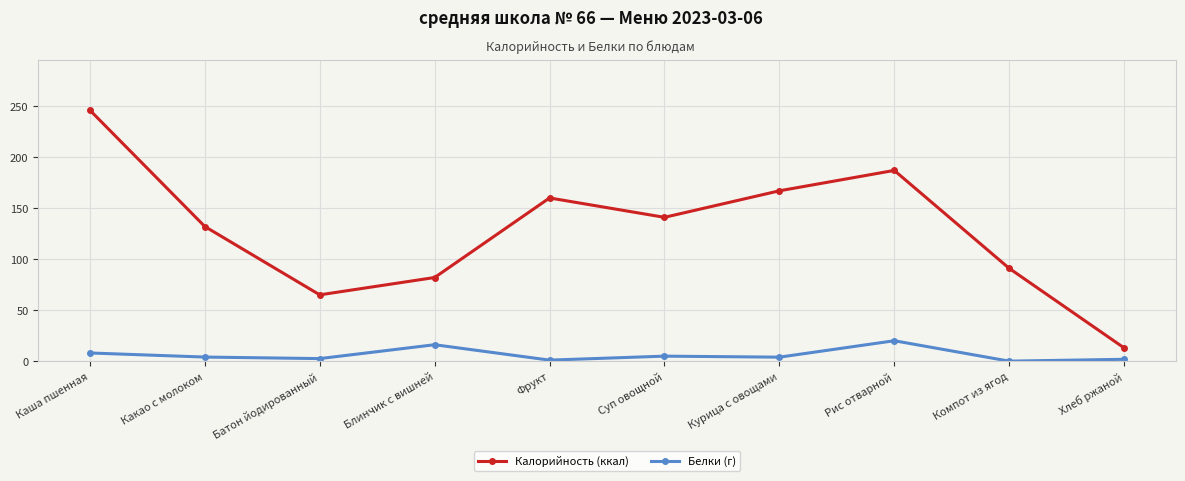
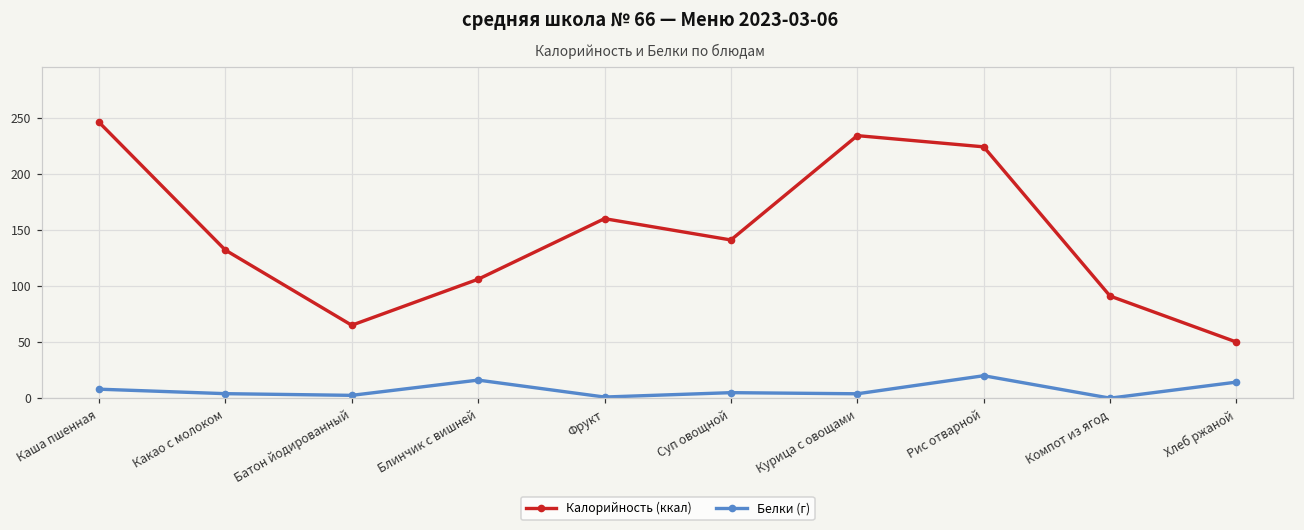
Калорийность (ккал), Блинчик с вишней: 82 -> 106
Калорийность (ккал), Курица с овощами: 167 -> 234
Калорийность (ккал), Рис отварной: 187 -> 224
Калорийность (ккал), Хлеб ржаной: 13 -> 50
Белки (г), Хлеб ржаной: 2 -> 14
